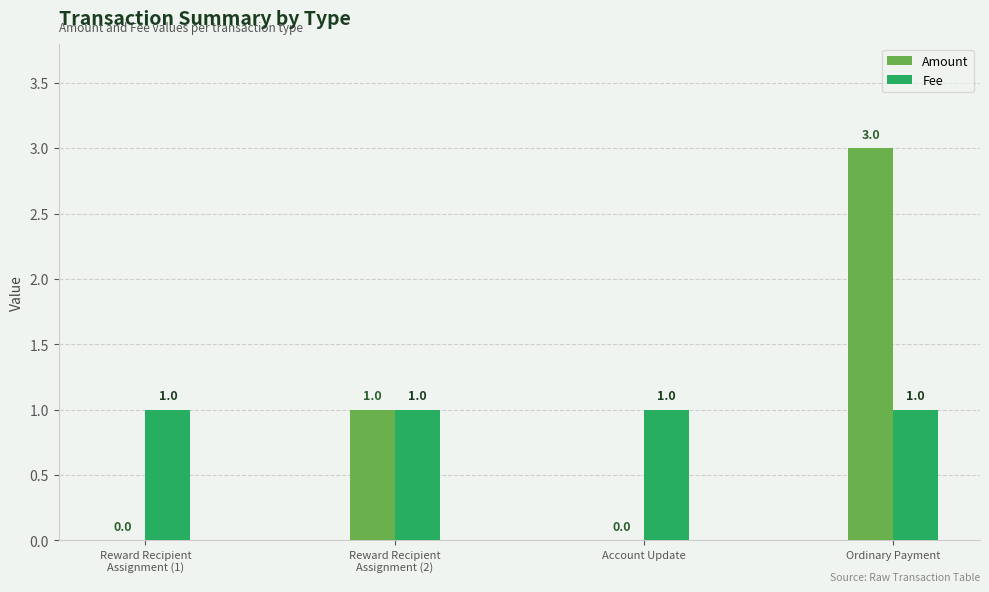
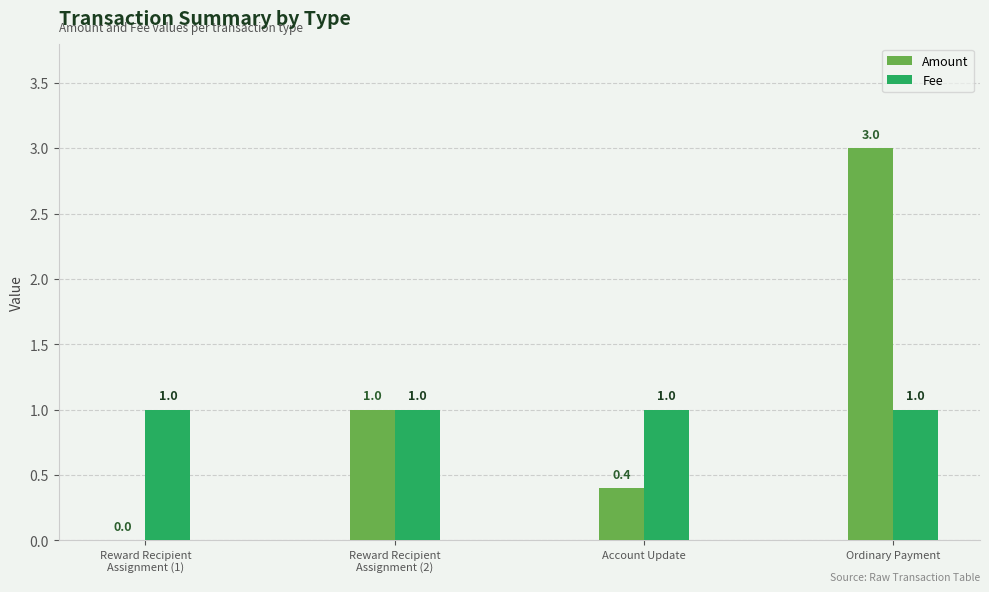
Amount, Account Update: 0.0 -> 0.4
